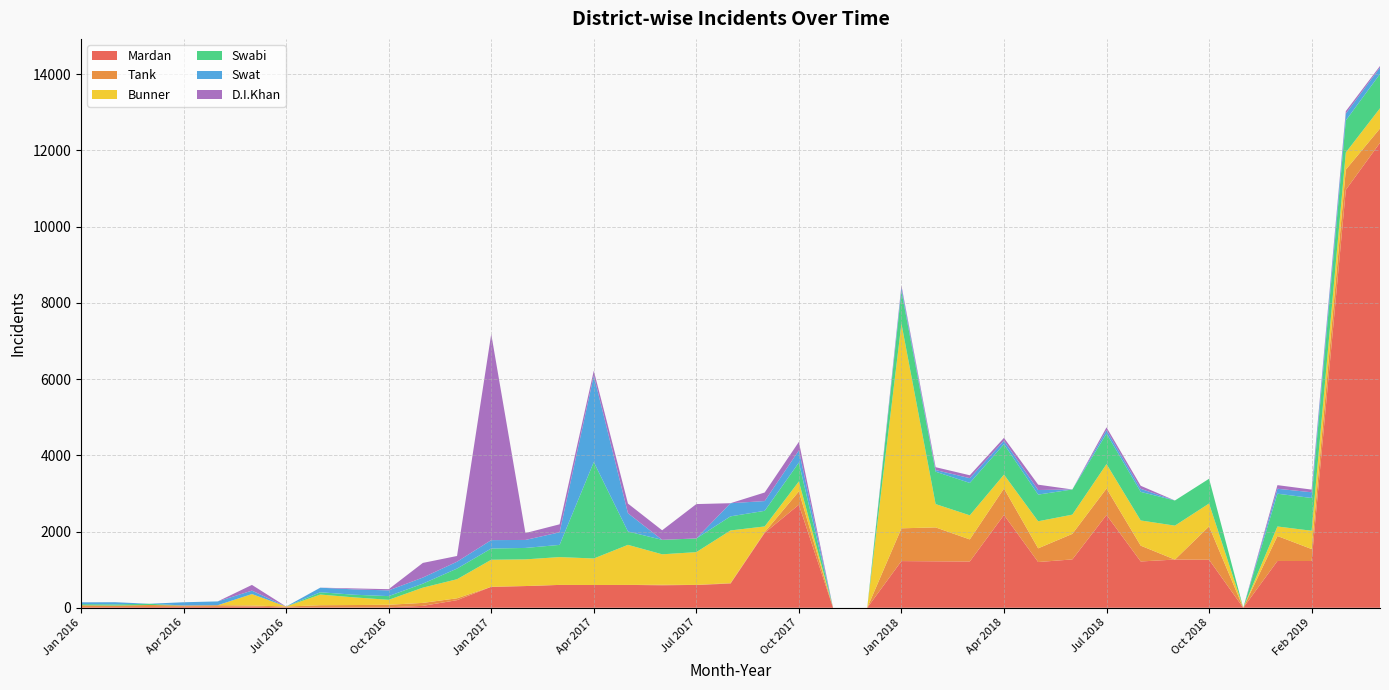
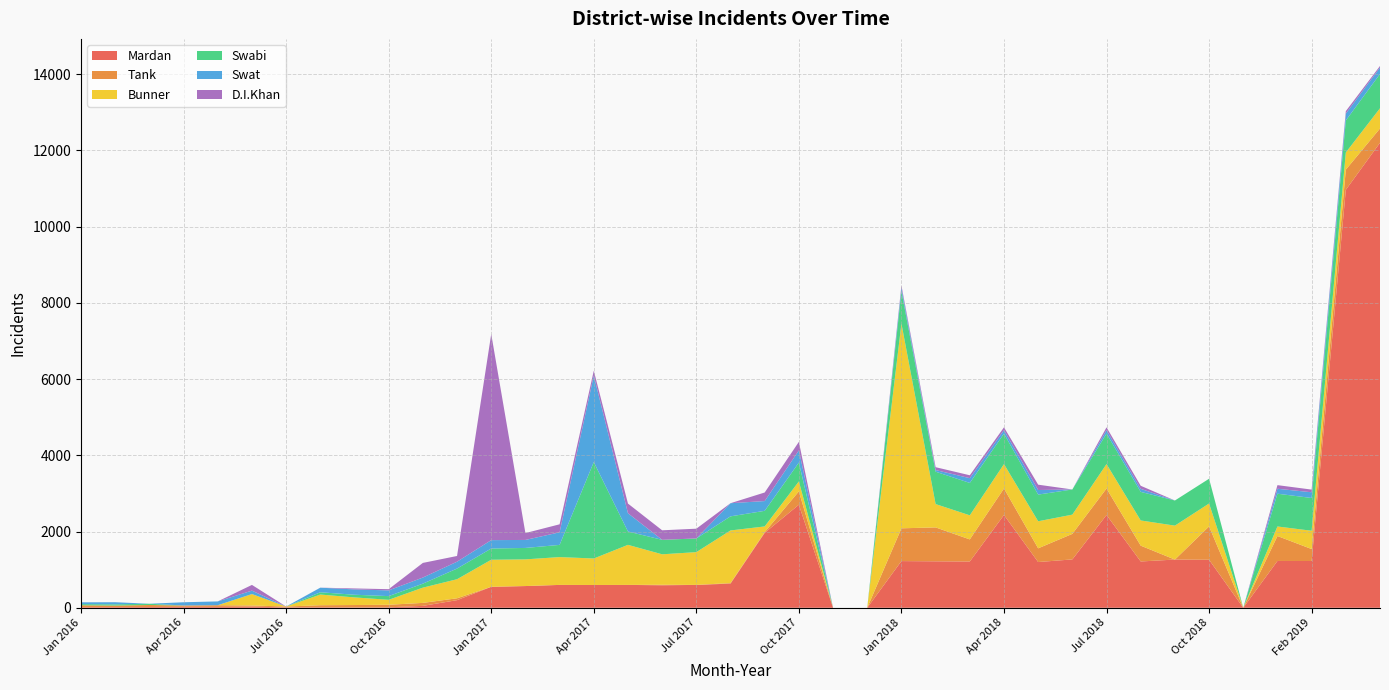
D.I.Khan, Jul 2017: 900 -> 300
Bunner, Apr 2018: 400 -> 600
